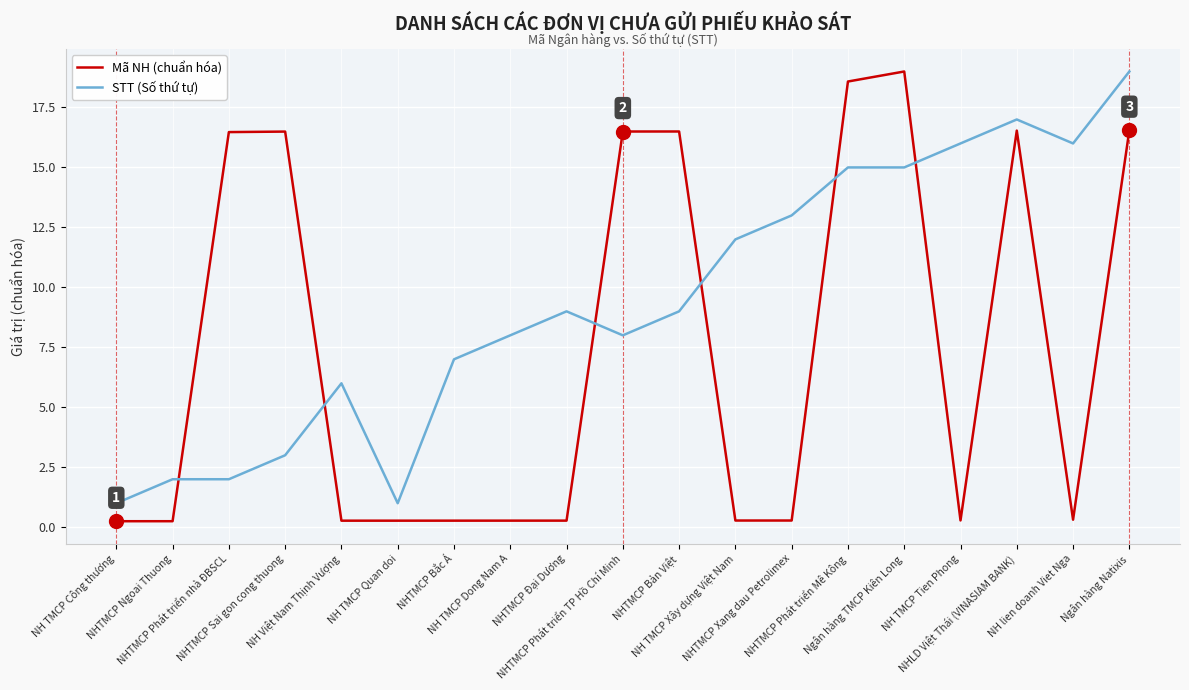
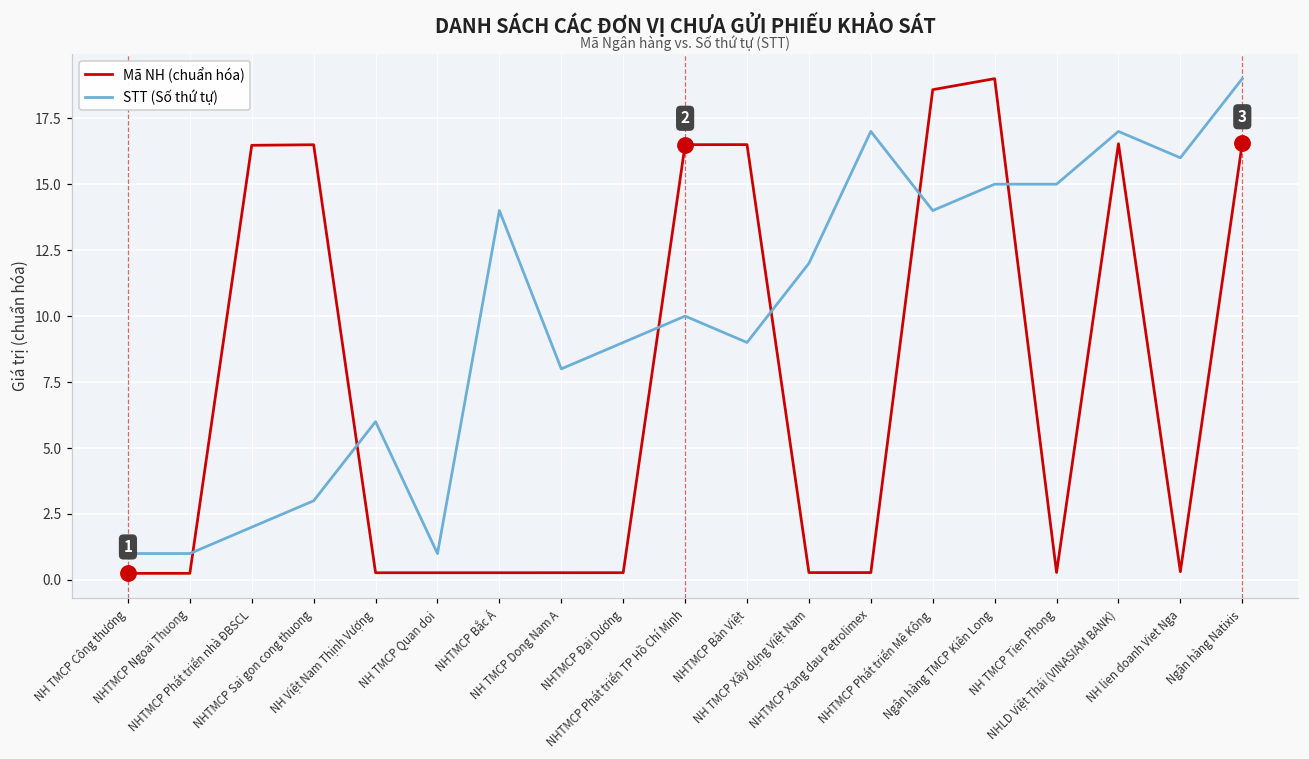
STT (Số thứ tự), NHTMCP Ngoai Thuong: 2 -> 1
STT (Số thứ tự), NHTMCP Bắc Á: 7 -> 14
STT (Số thứ tự), NHTMCP Phát triển TP Hồ Chí Minh: 8 -> 10
STT (Số thứ tự), NHTMCP Xang dau Petrolimex: 13 -> 17
STT (Số thứ tự), NHTMCP Phát triển Mê Kông: 15 -> 14
STT (Số thứ tự), NH TMCP Tien Phong: 16 -> 15
